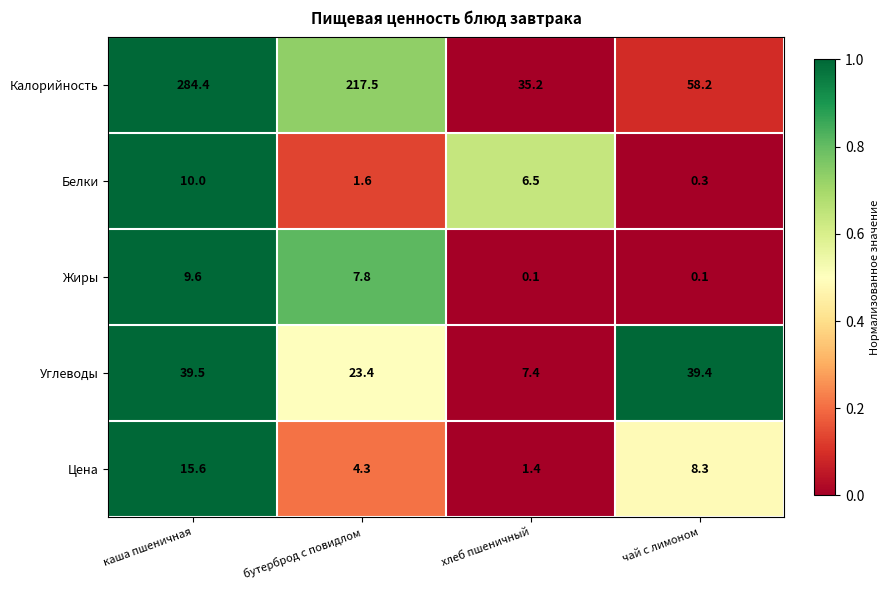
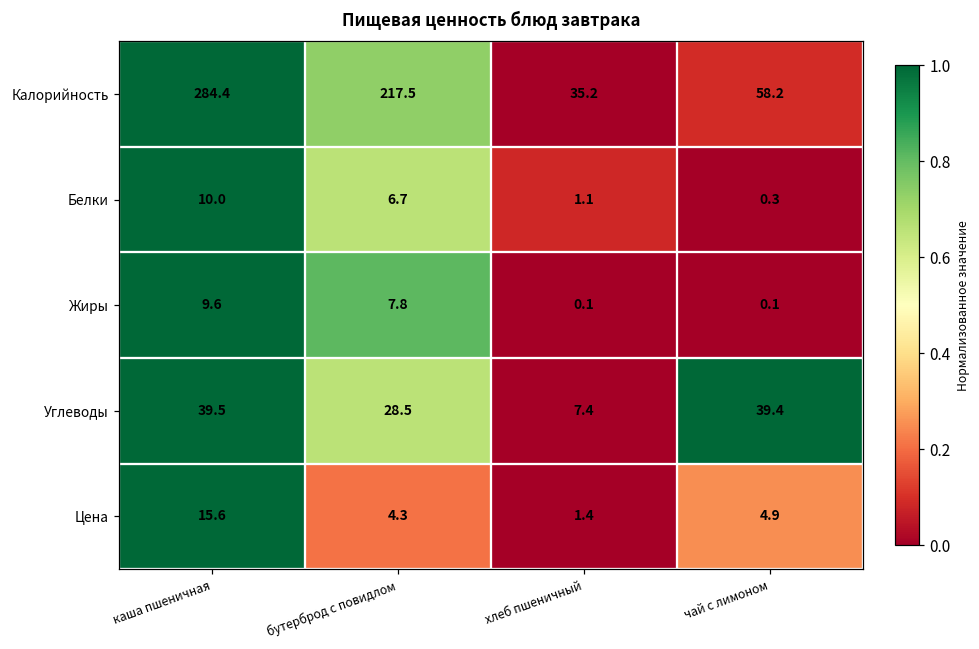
Белки, бутерброд с повидлом: 1.6 -> 6.7
Белки, хлеб пшеничный: 6.5 -> 1.1
Углеводы, бутерброд с повидлом: 23.4 -> 28.5
Цена, чай с лимоном: 8.3 -> 4.9
